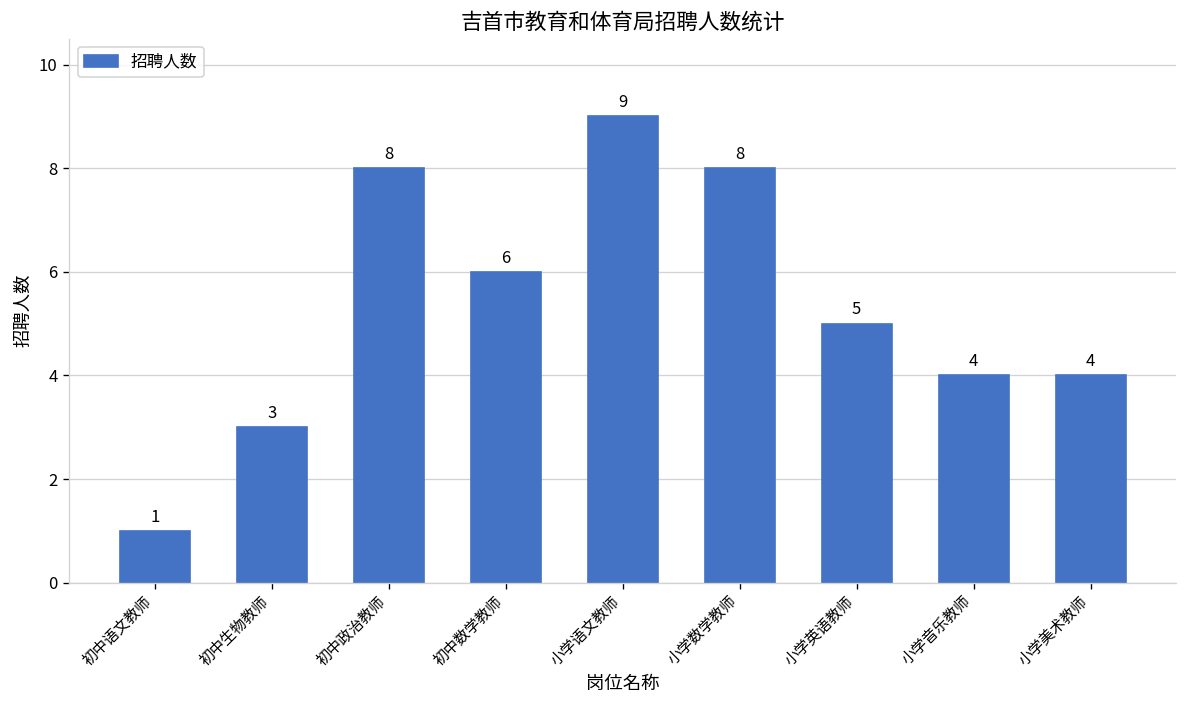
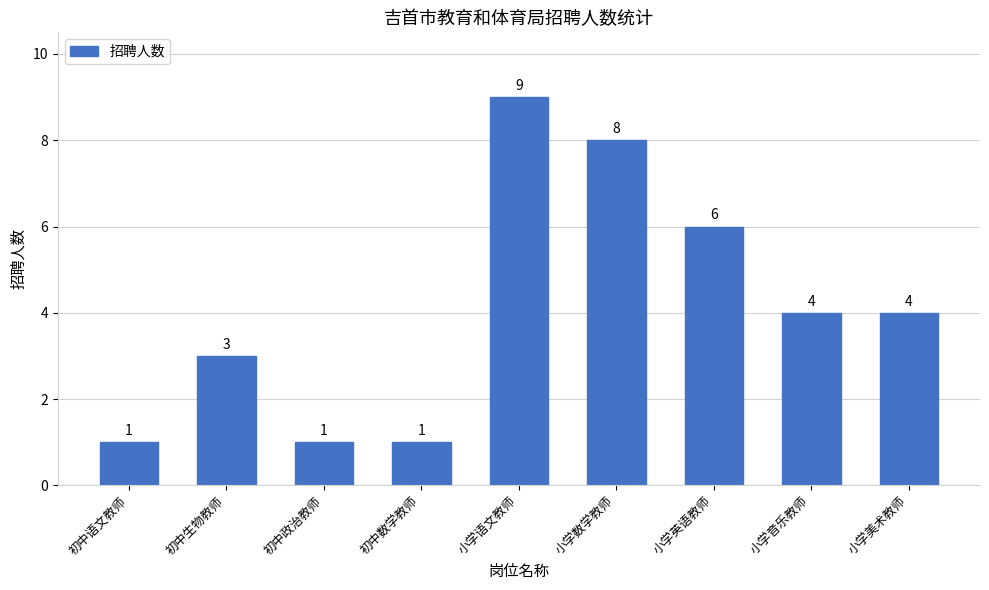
初中政治教师: 8 -> 1
初中数学教师: 6 -> 1
小学英语教师: 5 -> 6
